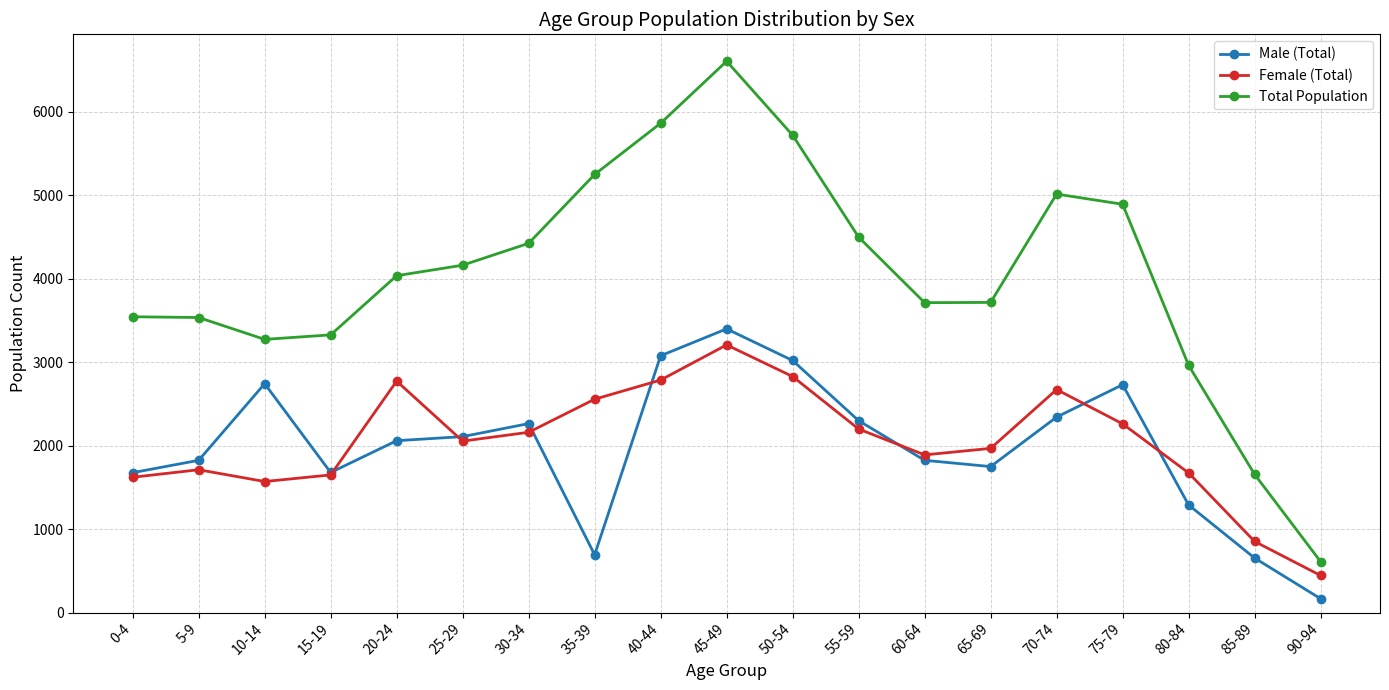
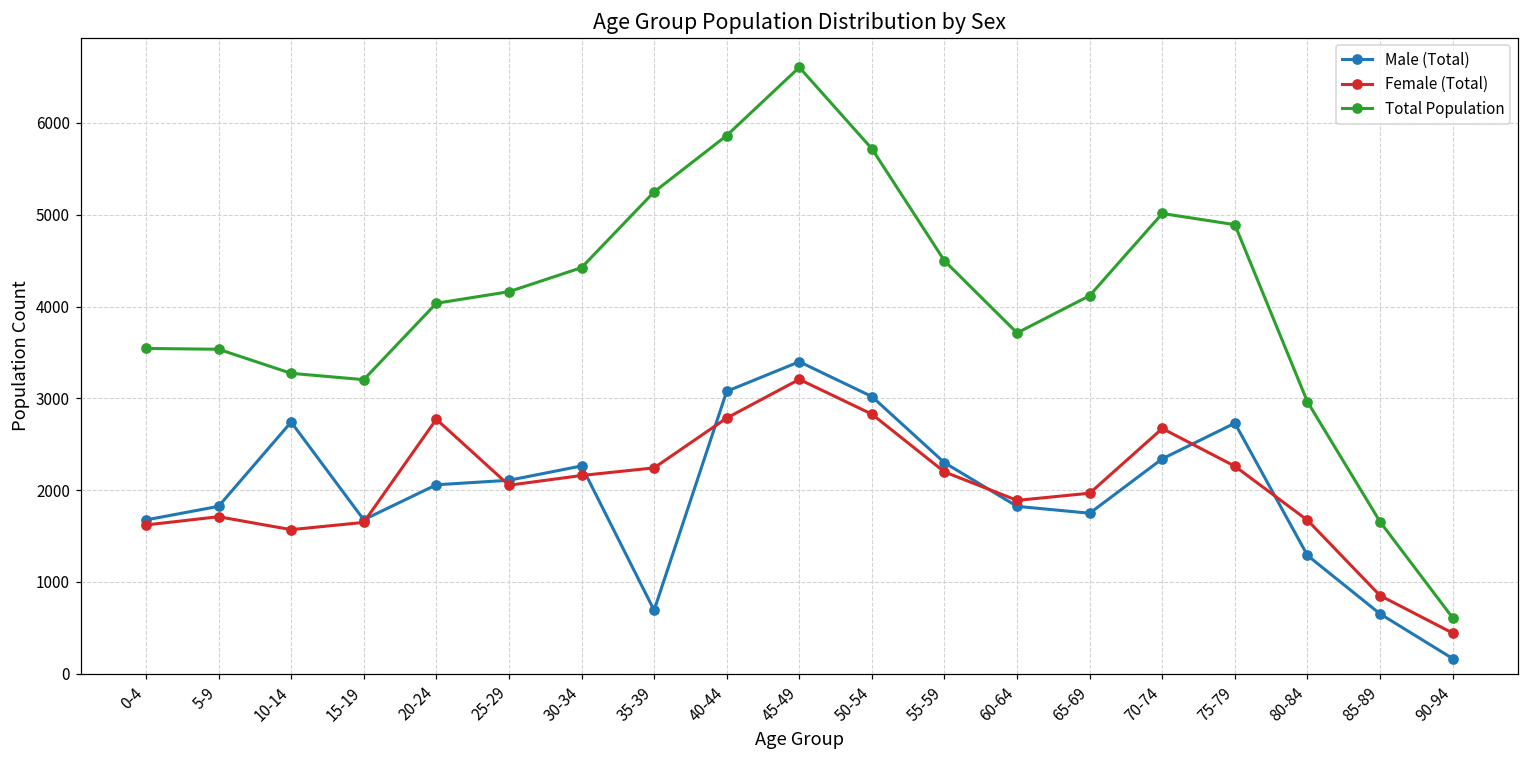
Total Population, 15-19: 3300 -> 3200
Female (Total), 35-39: 2600 -> 2200
Total Population, 65-69: 3700 -> 4100
